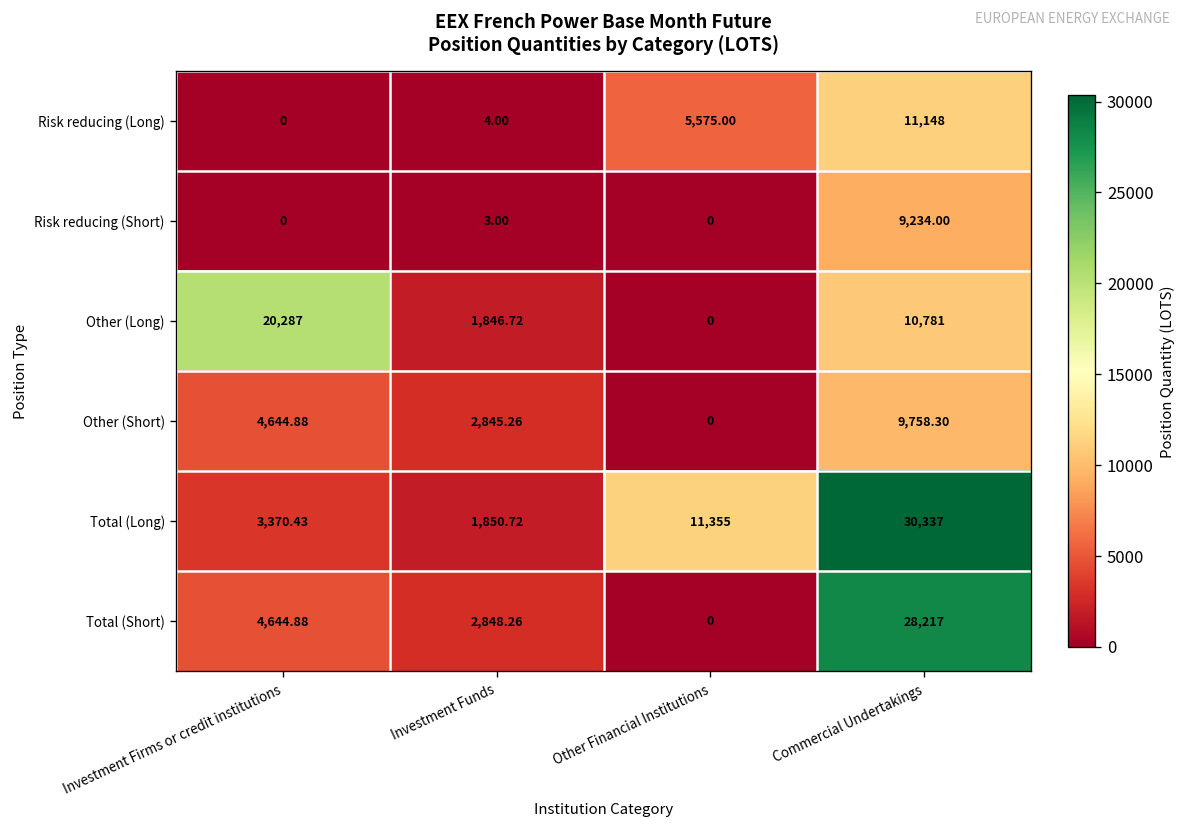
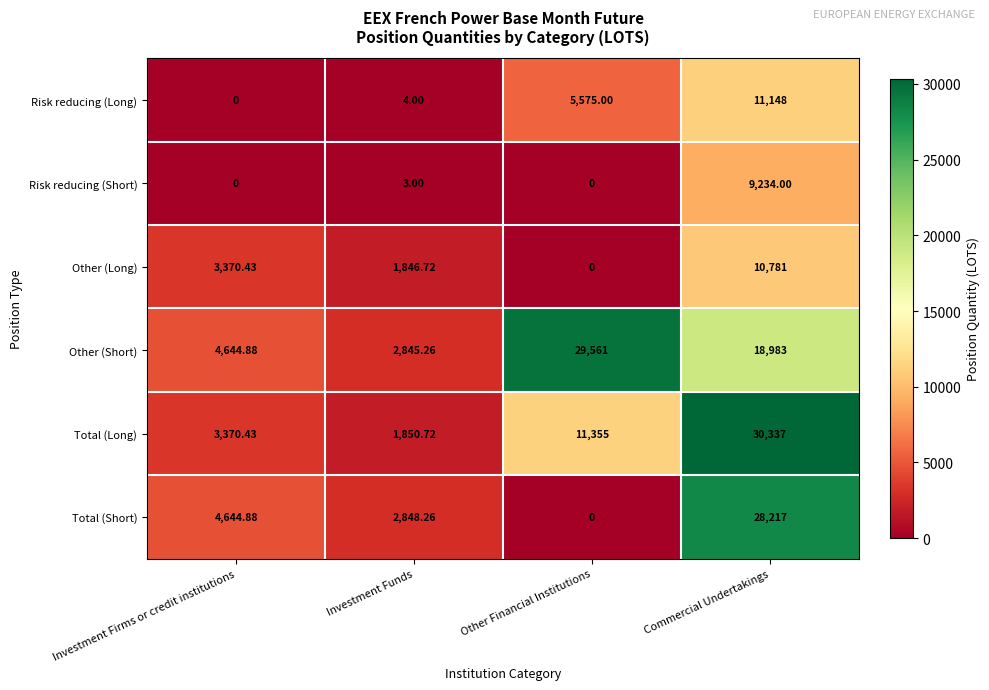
Other (Long), Investment Firms or credit institutions: 20,287 -> 3,370.43
Other (Short), Other Financial Institutions: 0 -> 29,561
Other (Short), Commercial Undertakings: 9,758.30 -> 18,983
